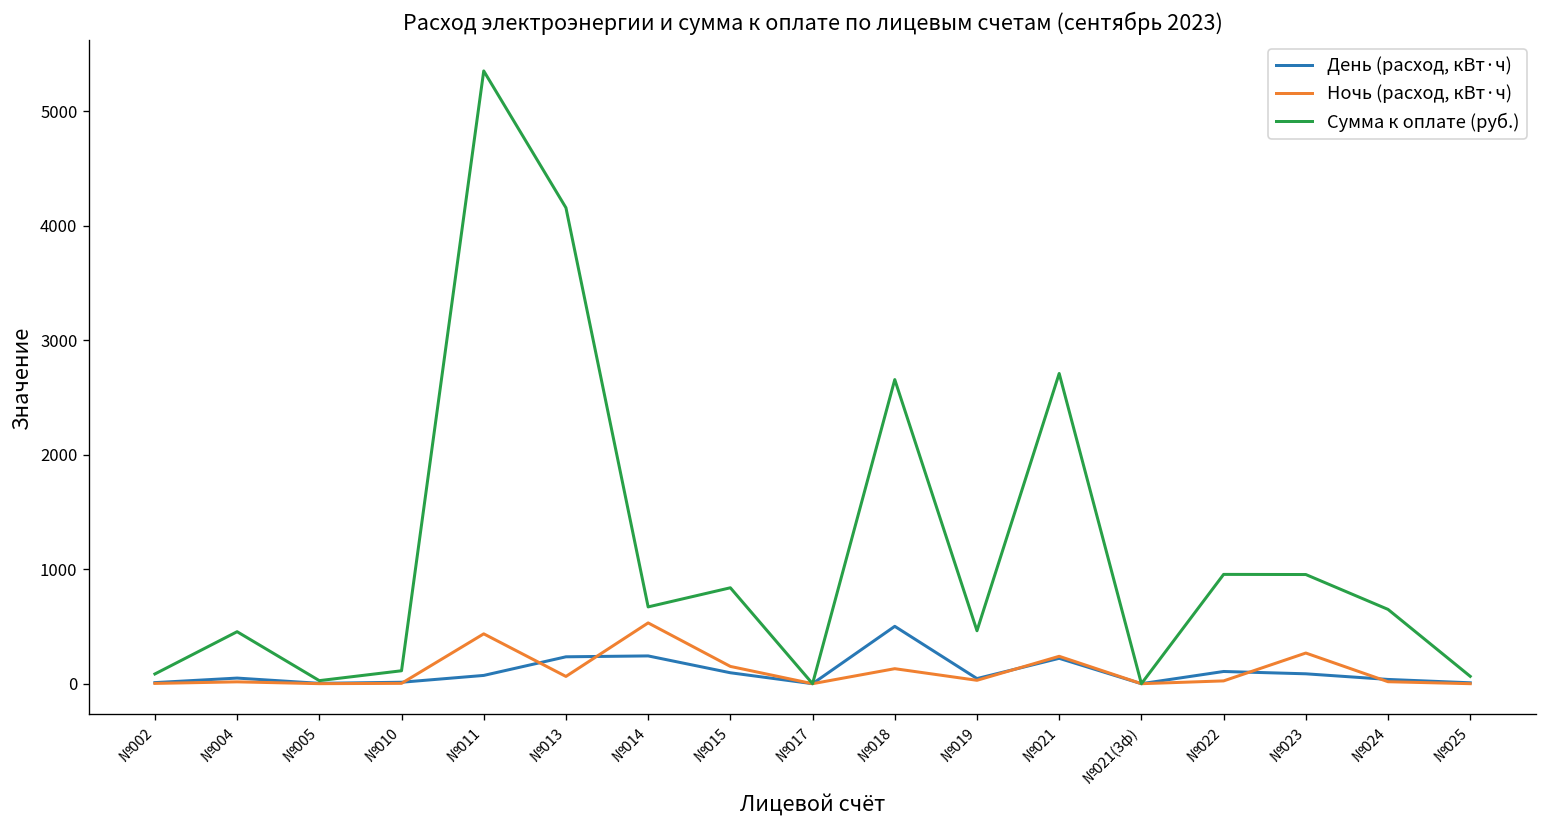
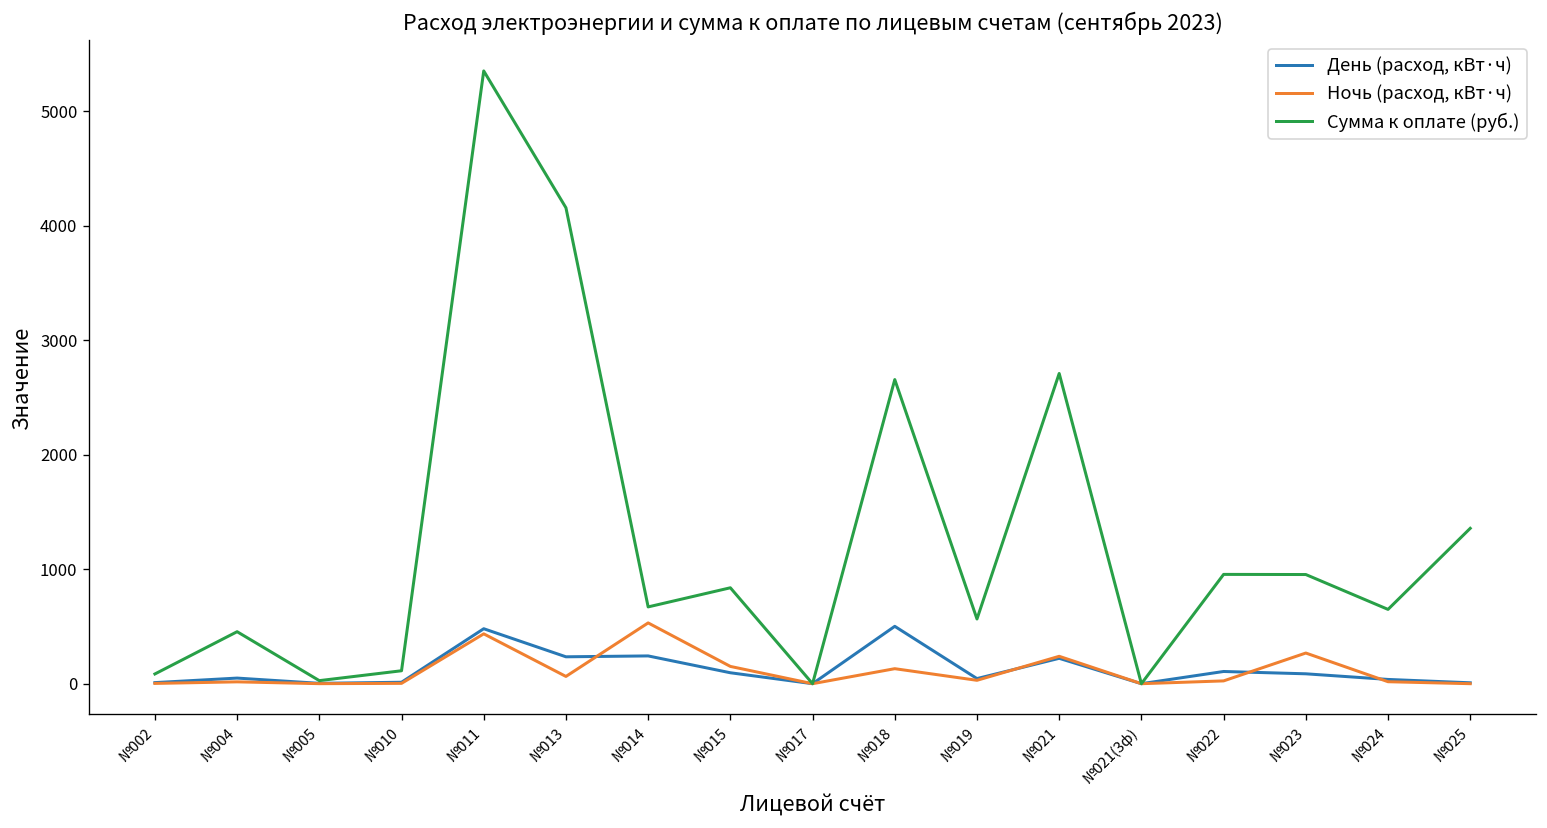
День (расход, кВт·ч), №011: 100 -> 500
Сумма к оплате (руб.), №019: 500 -> 600
Сумма к оплате (руб.), №025: 100 -> 1400
